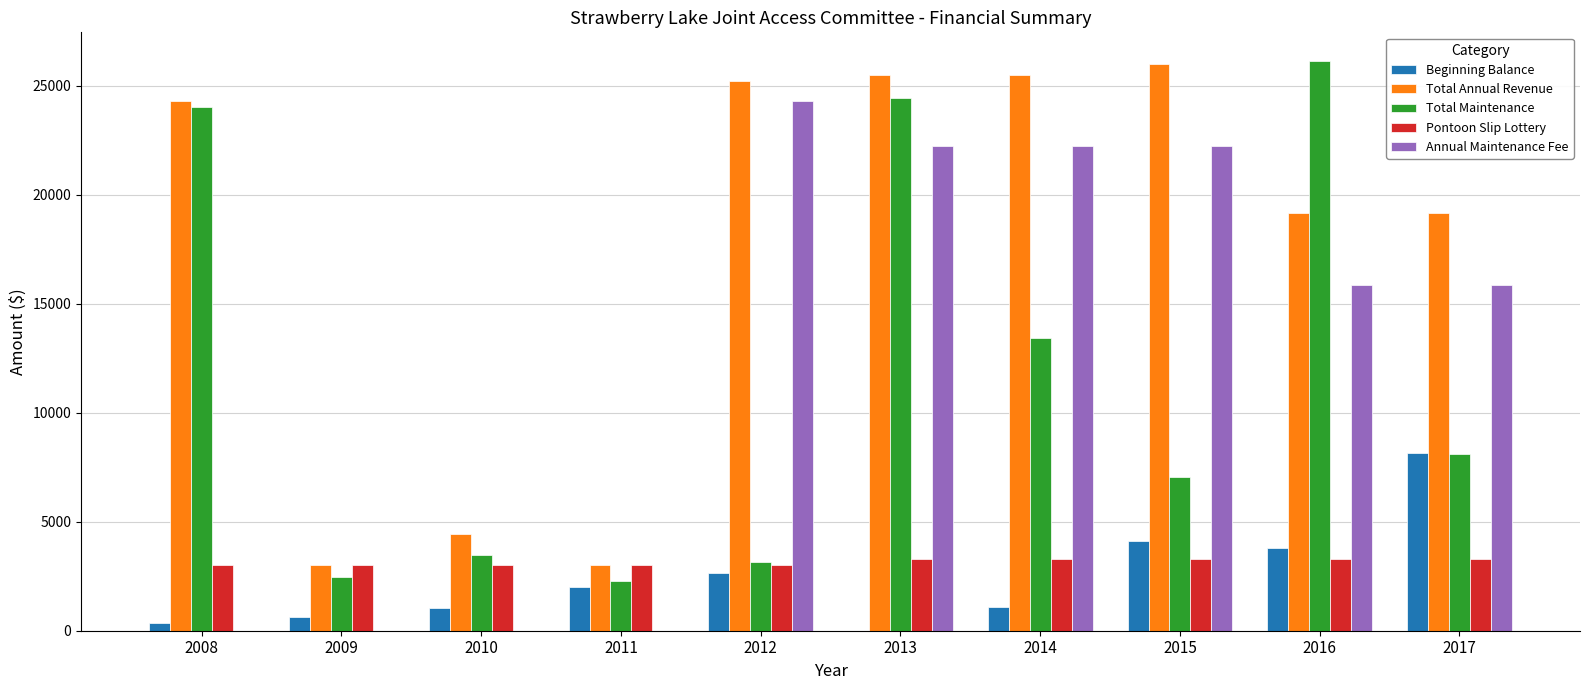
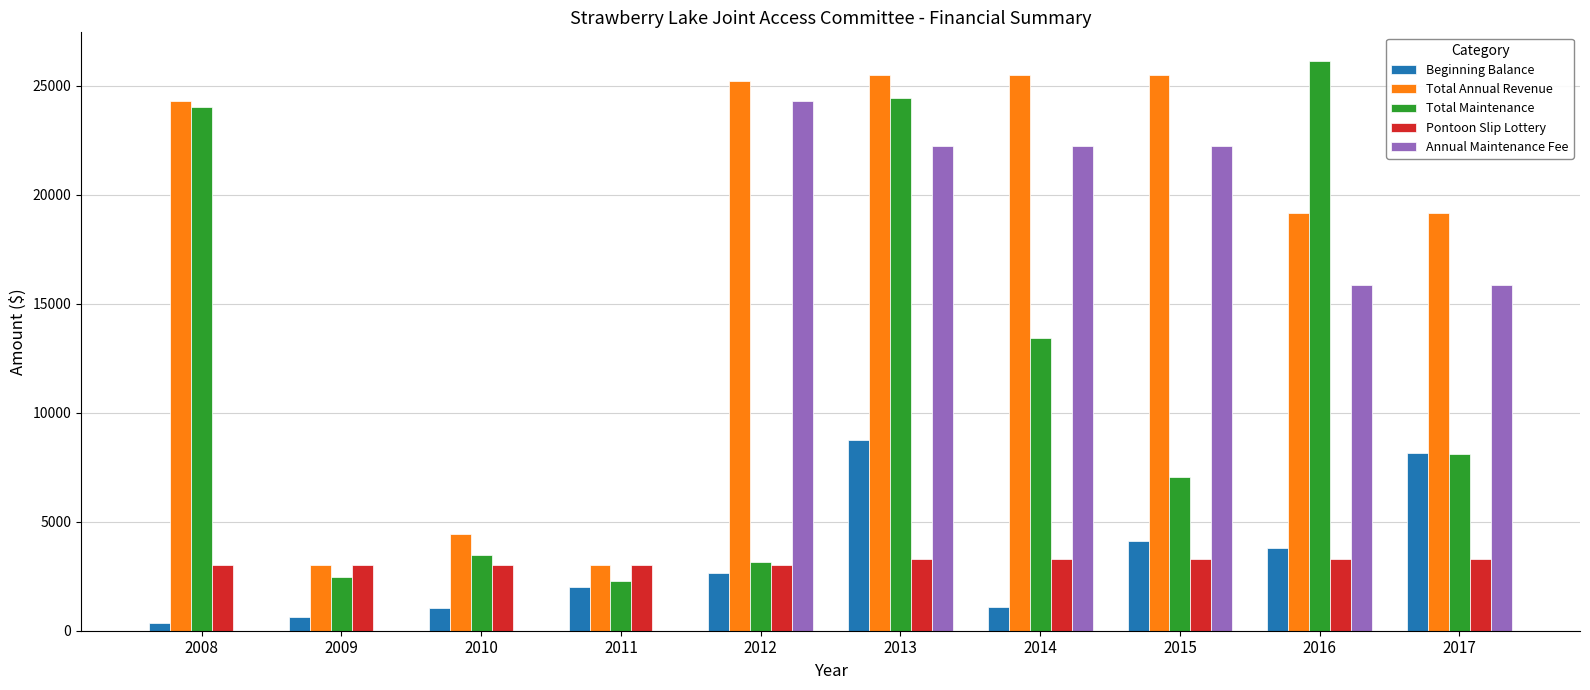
Beginning Balance, 2013: 0 -> 8800
Total Annual Revenue, 2015: 26000 -> 25500
